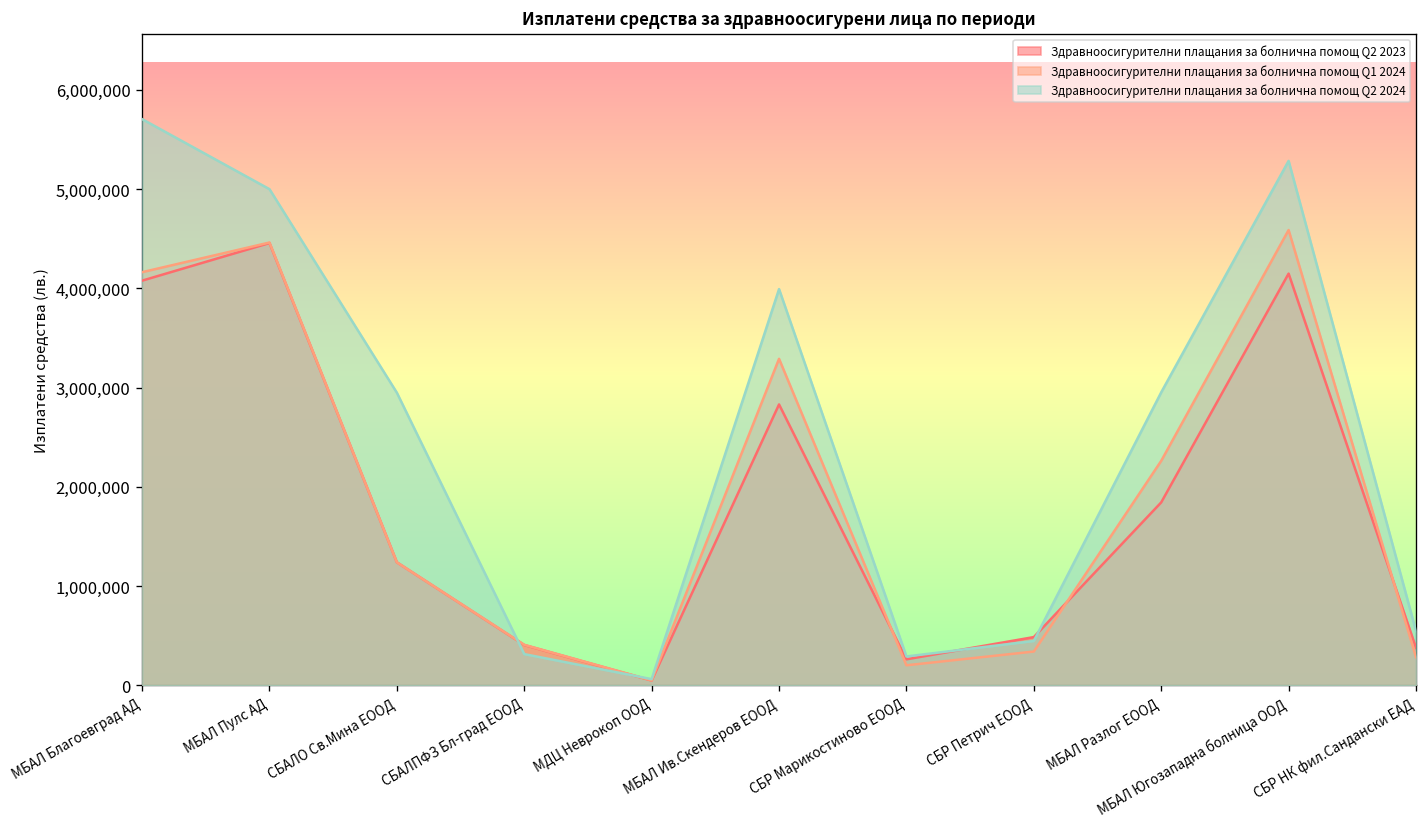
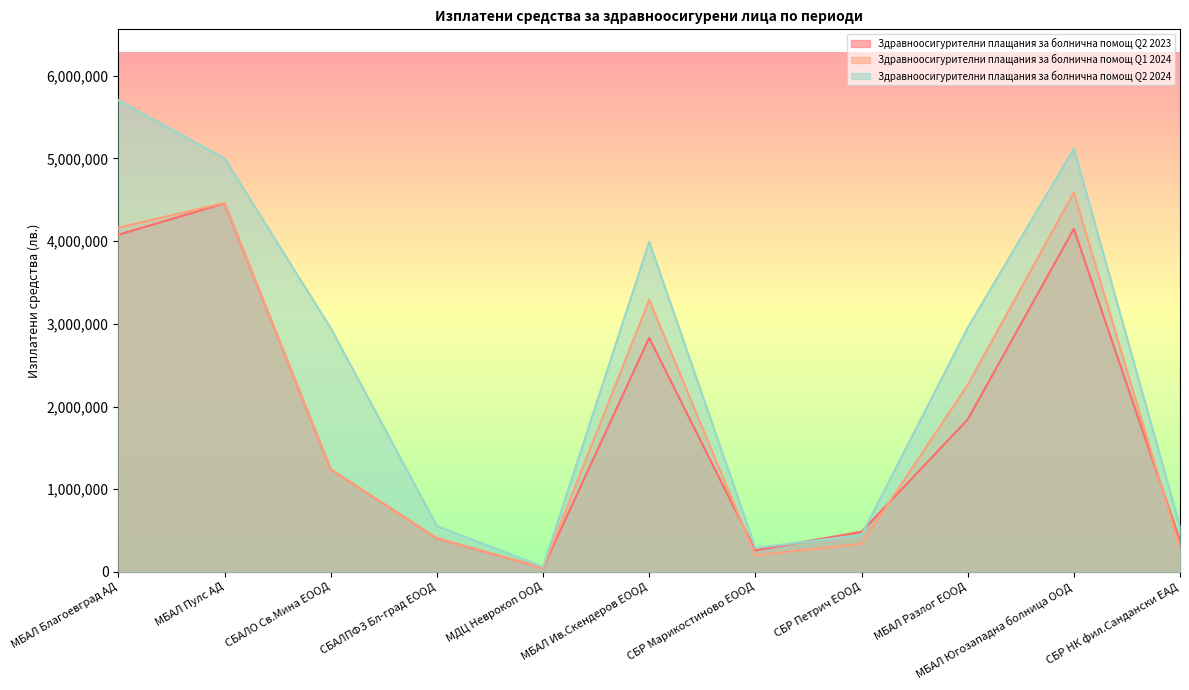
Здравноосигурителни плащания за болнична помощ Q2 2024, СБАЛПФЗ Бл-град ЕООД: 300,000 -> 600,000
Здравноосигурителни плащания за болнична помощ Q2 2024, МБАЛ Югозападна болница ООД: 5,300,000 -> 5,100,000
